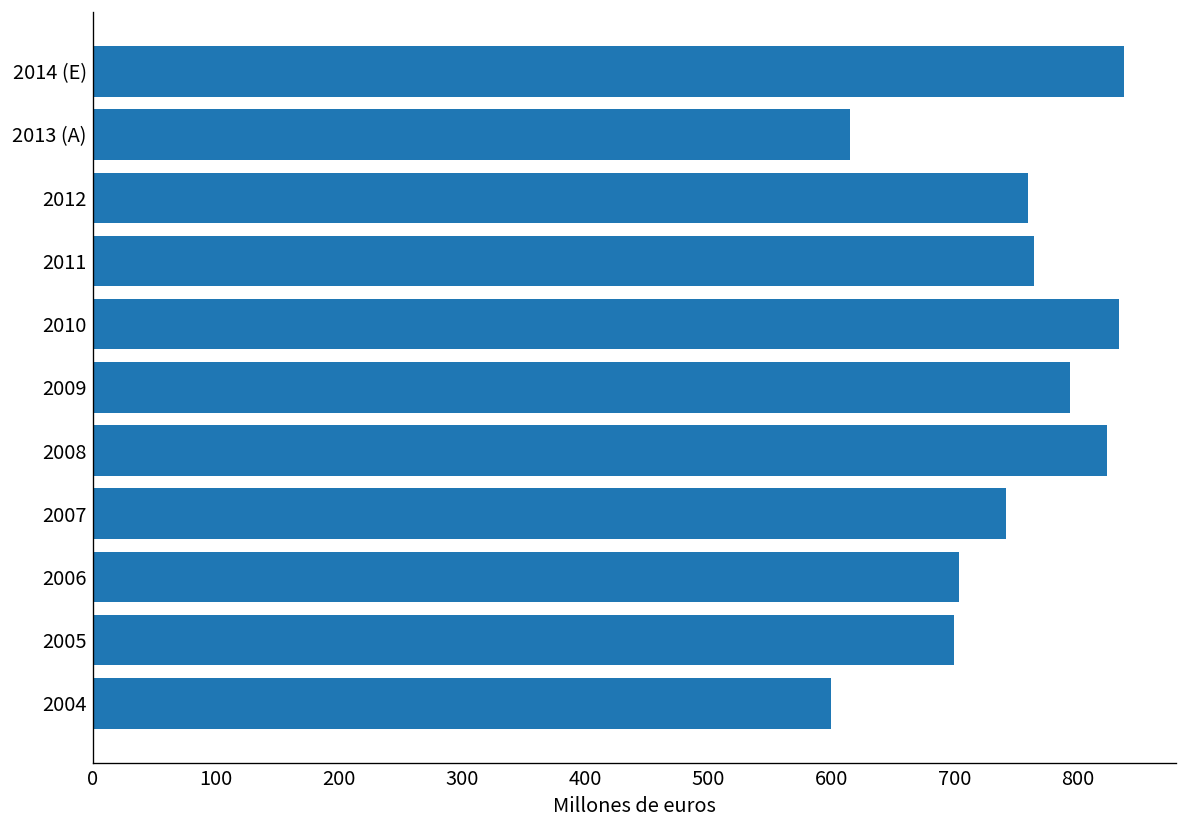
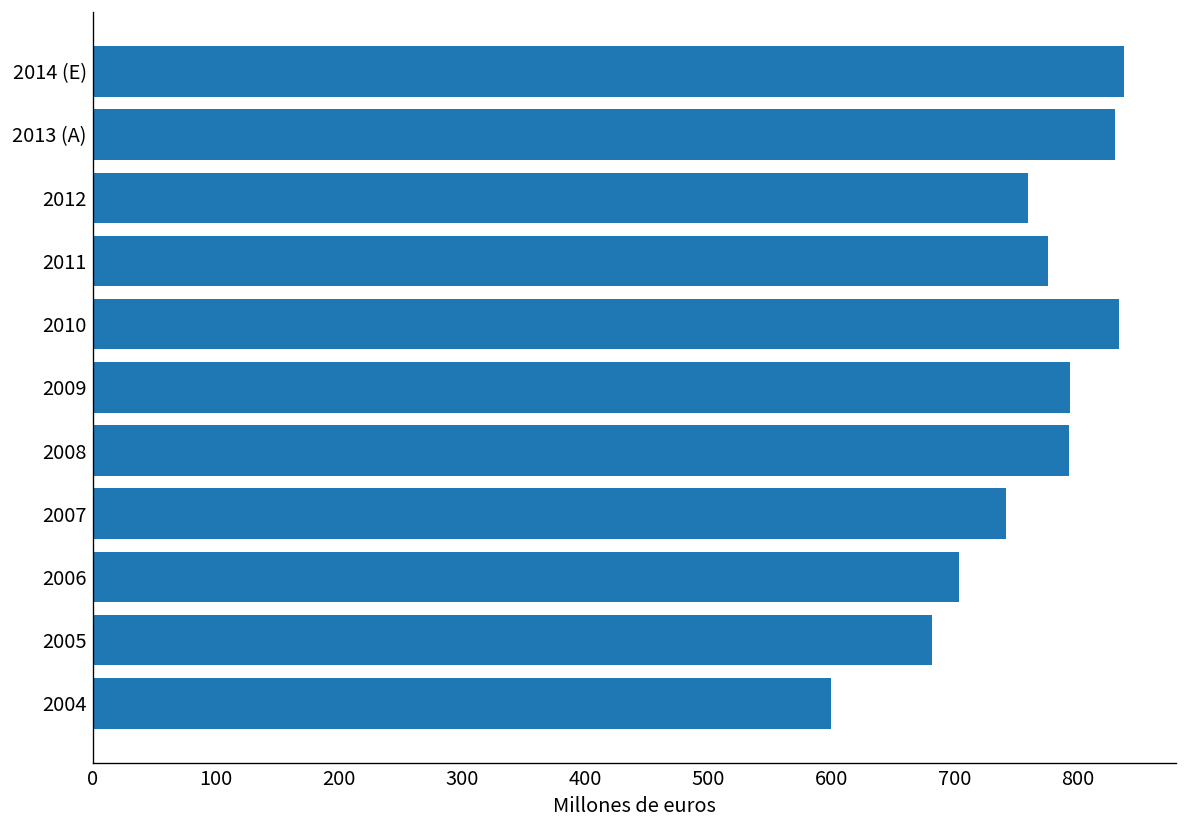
2013 (A): 615 -> 830
2011: 764 -> 776
2008: 824 -> 793
2005: 700 -> 681
